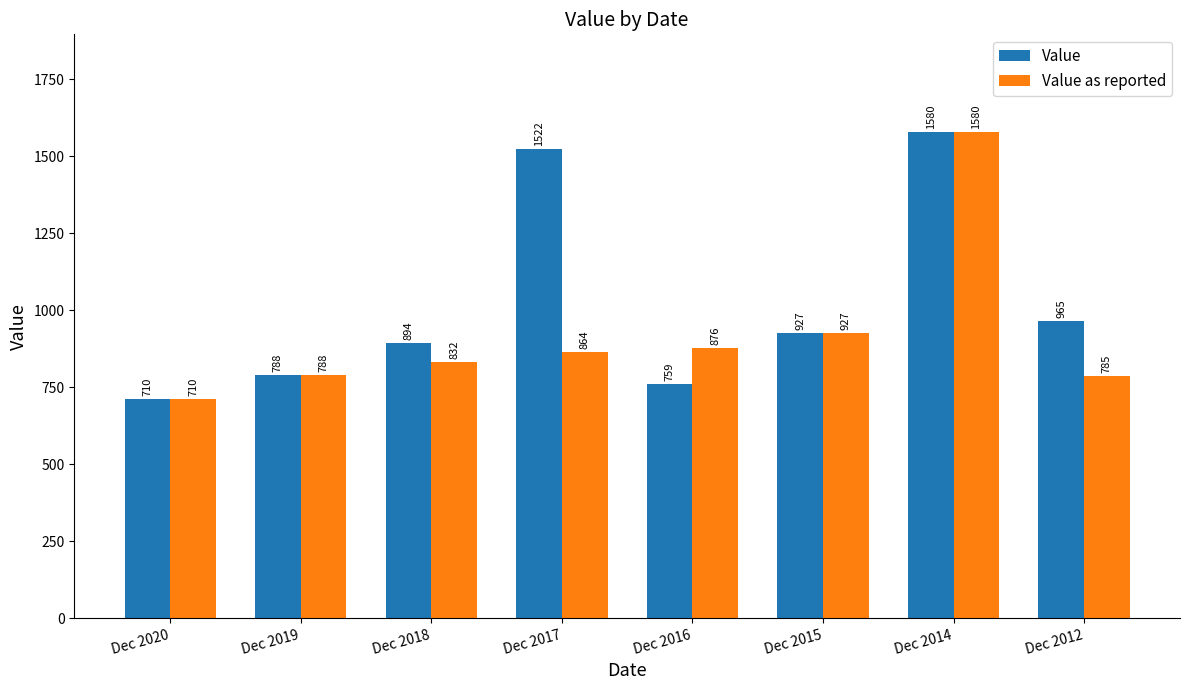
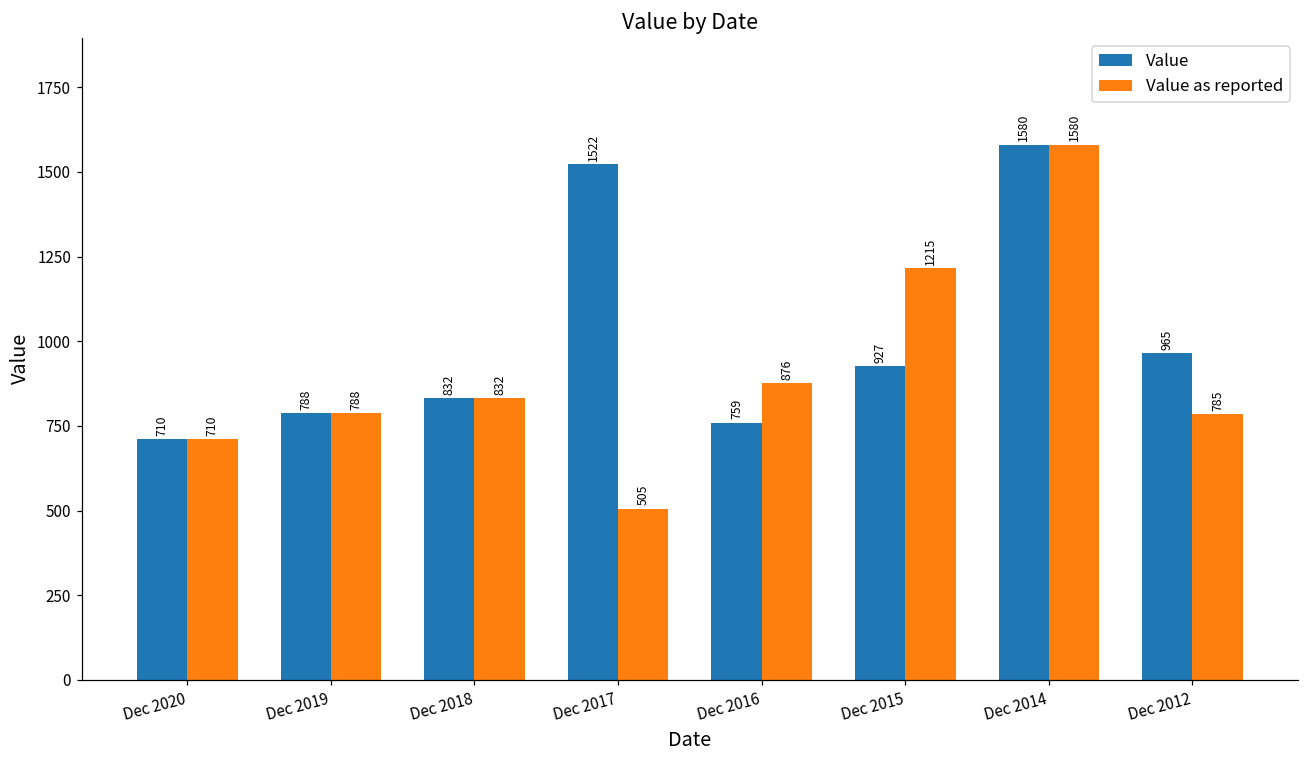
Value, Dec 2018: 894 -> 832
Value as reported, Dec 2017: 864 -> 505
Value as reported, Dec 2015: 927 -> 1215
